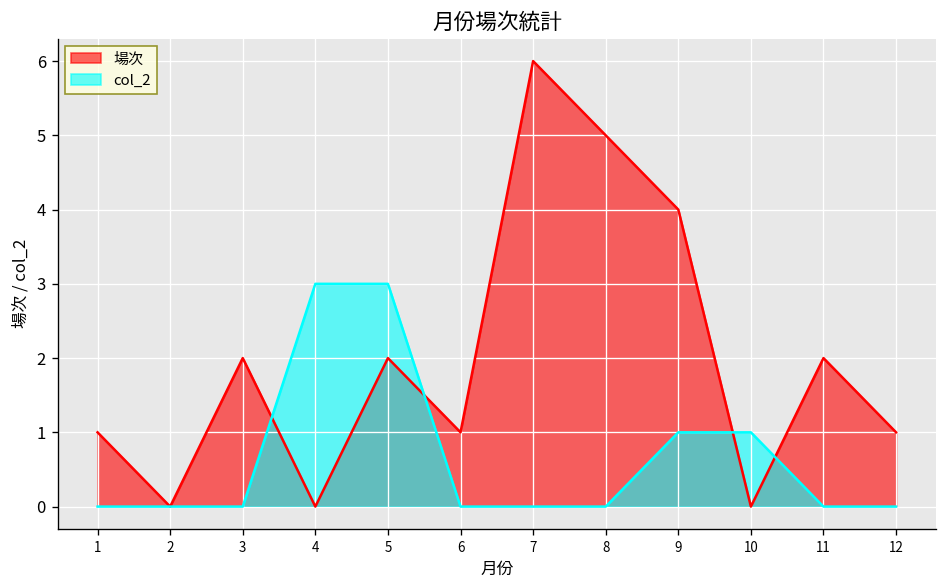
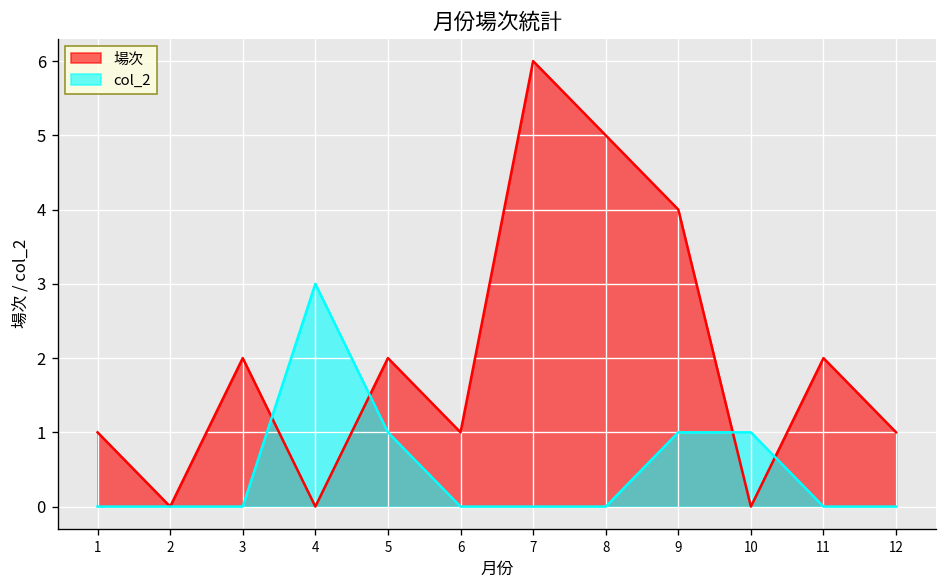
col_2, 5: 3 -> 1
